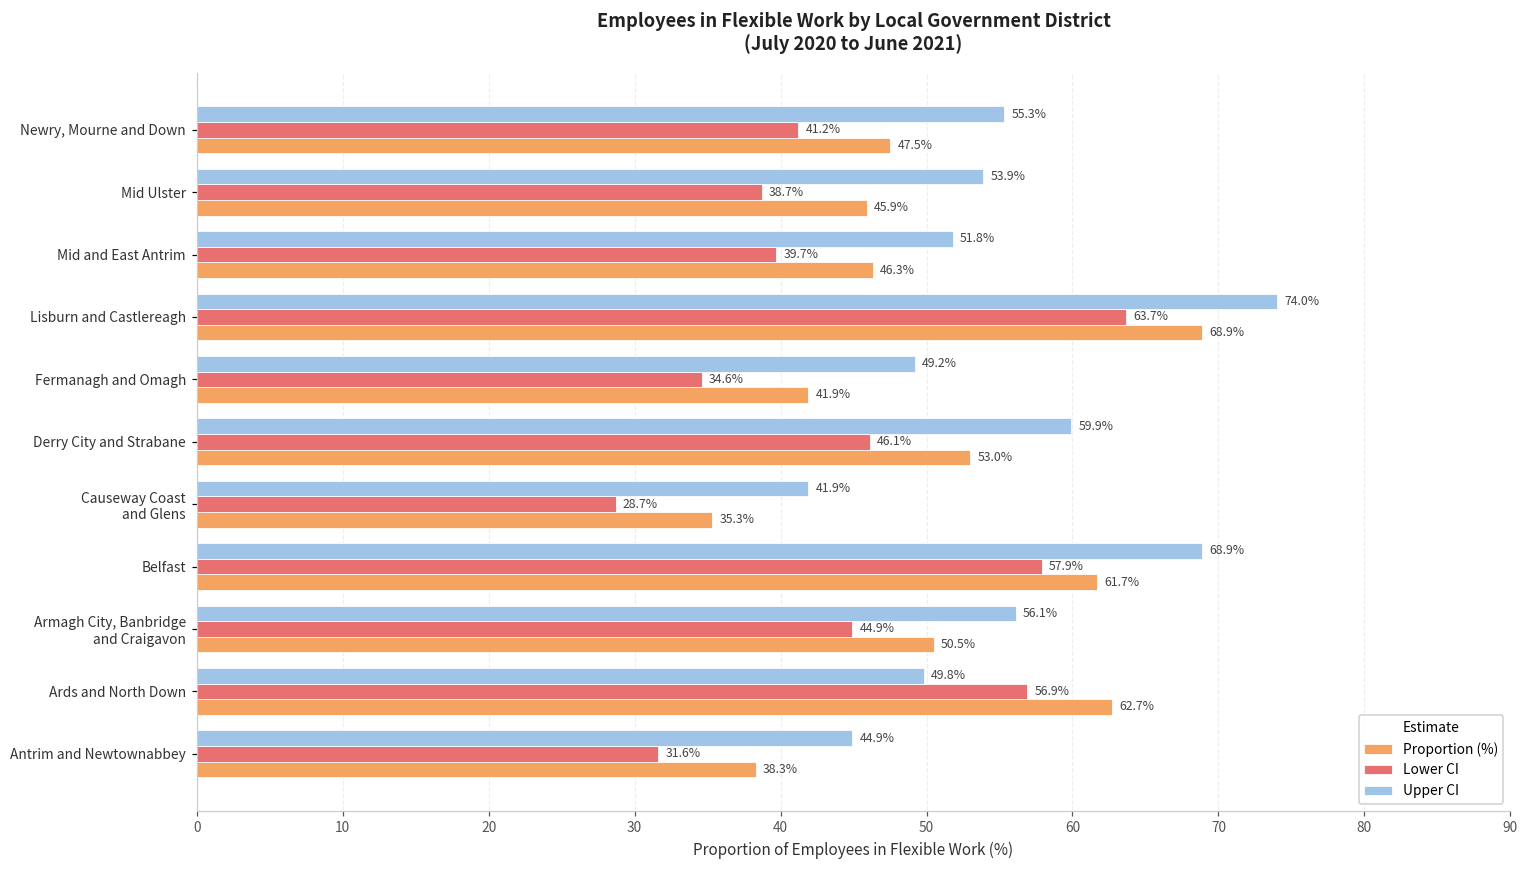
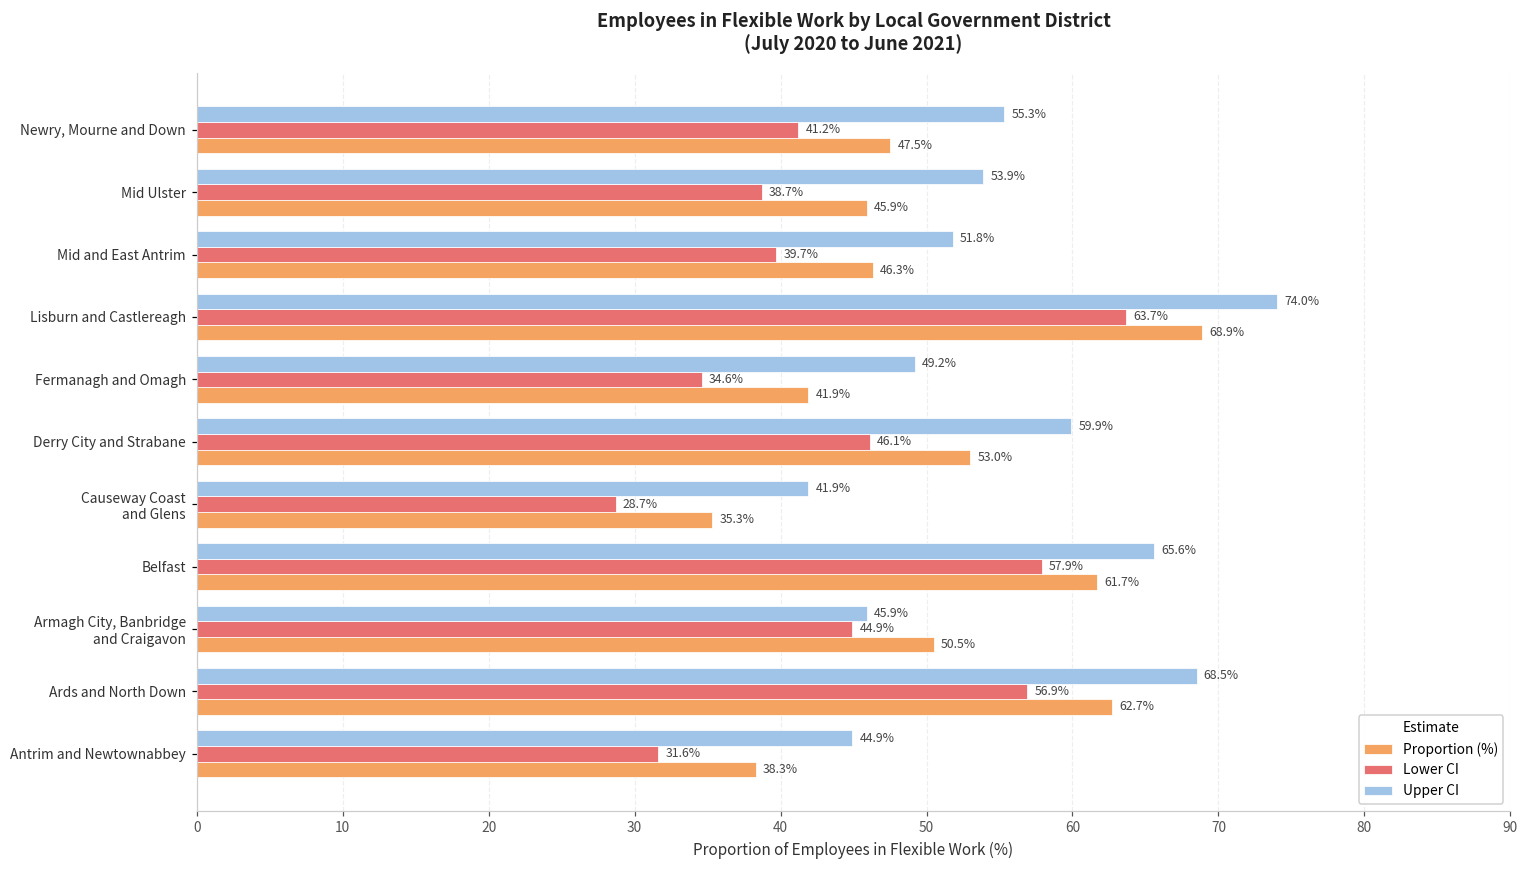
Upper CI, Belfast: 68.9% -> 65.6%
Upper CI, Armagh City, Banbridge and Craigavon: 56.1% -> 45.9%
Upper CI, Ards and North Down: 49.8% -> 68.5%
